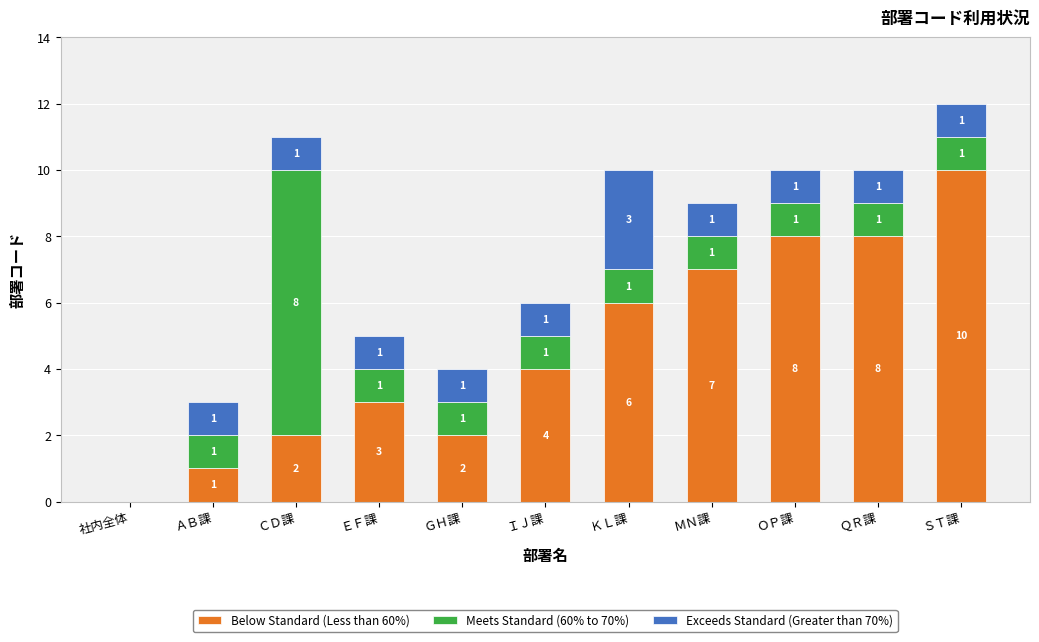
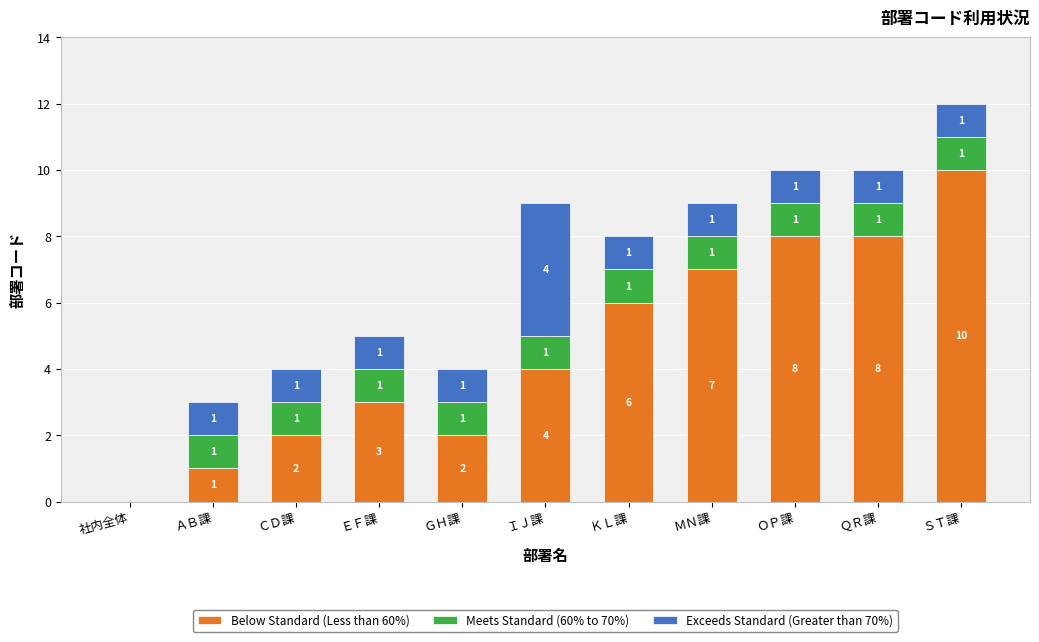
Meets Standard (60% to 70%), ＣＤ課: 8 -> 1
Exceeds Standard (Greater than 70%), ＩＪ課: 1 -> 4
Exceeds Standard (Greater than 70%), ＫＬ課: 3 -> 1
